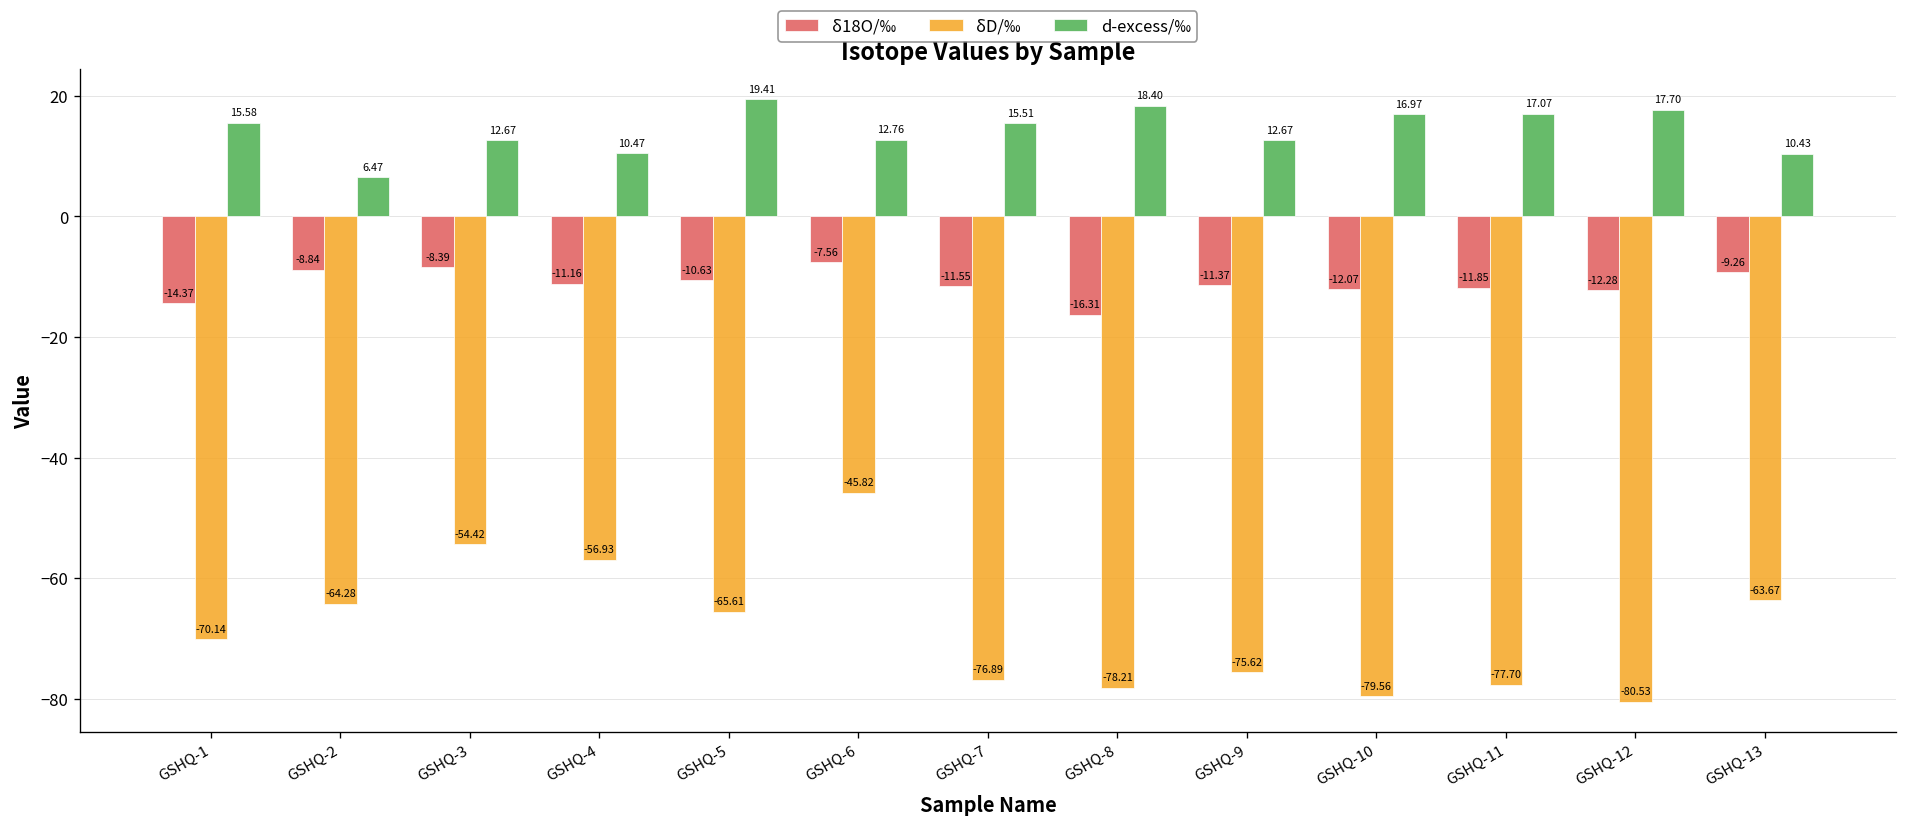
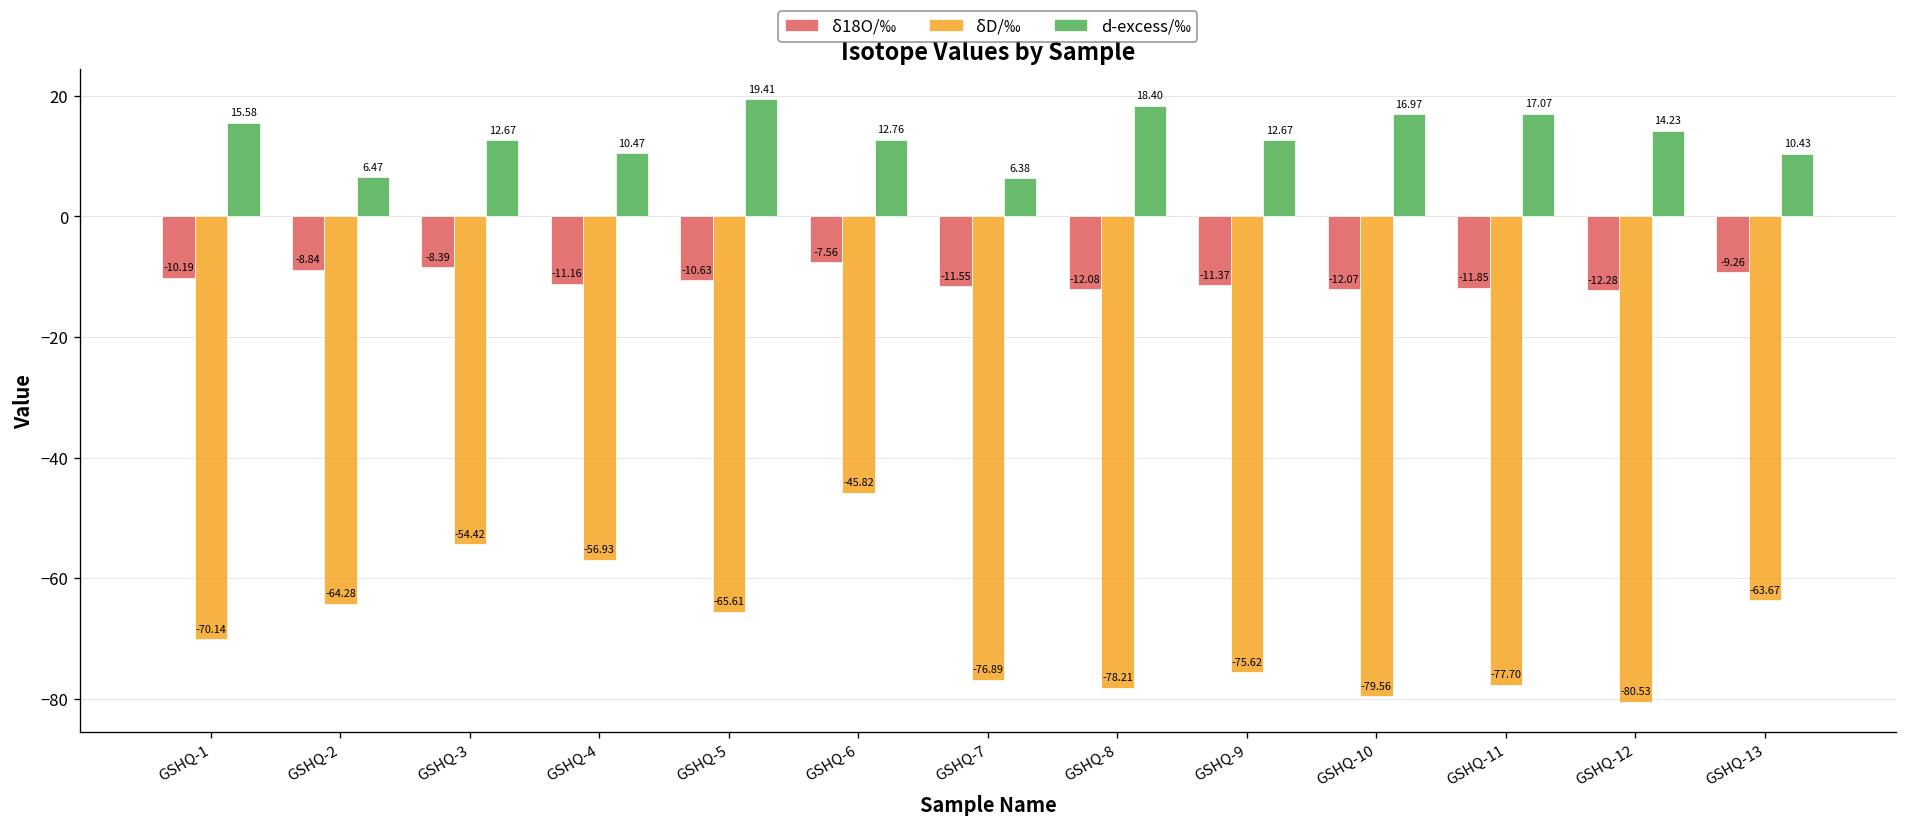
δ18O/‰, GSHQ-1: -14.37 -> -10.19
d-excess/‰, GSHQ-7: 15.51 -> 6.38
δ18O/‰, GSHQ-8: -16.31 -> -12.08
d-excess/‰, GSHQ-12: 17.70 -> 14.23
